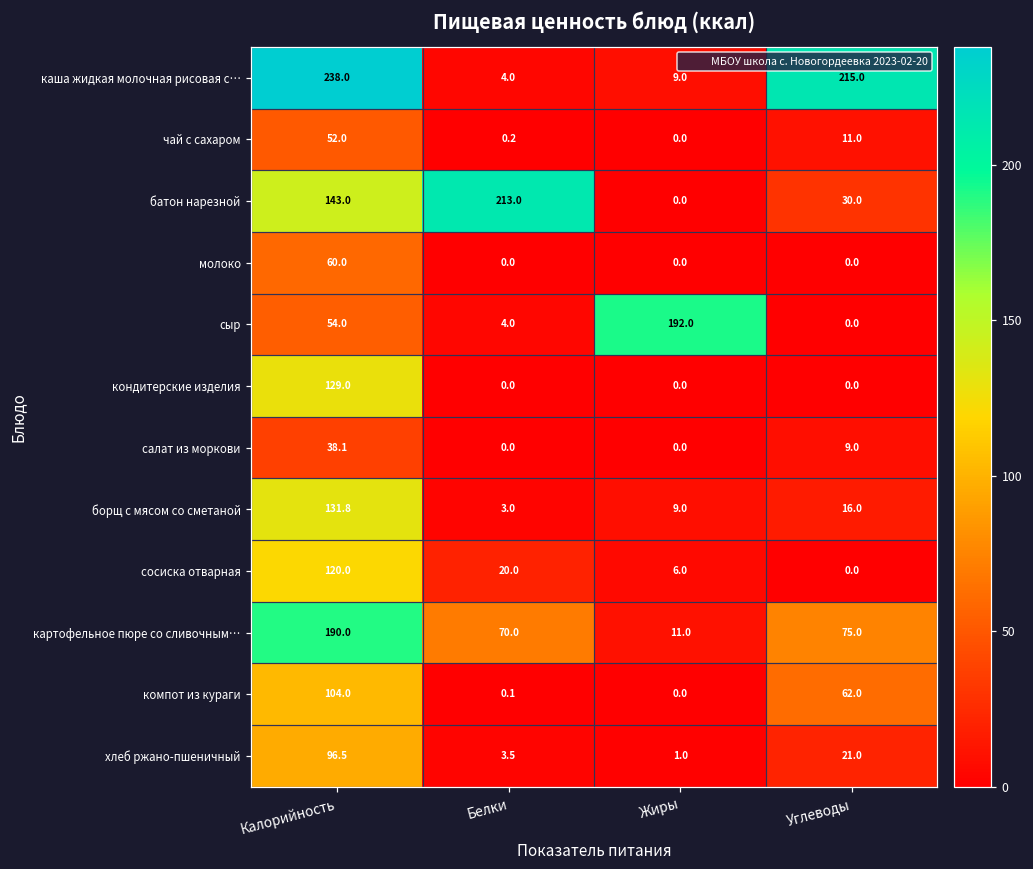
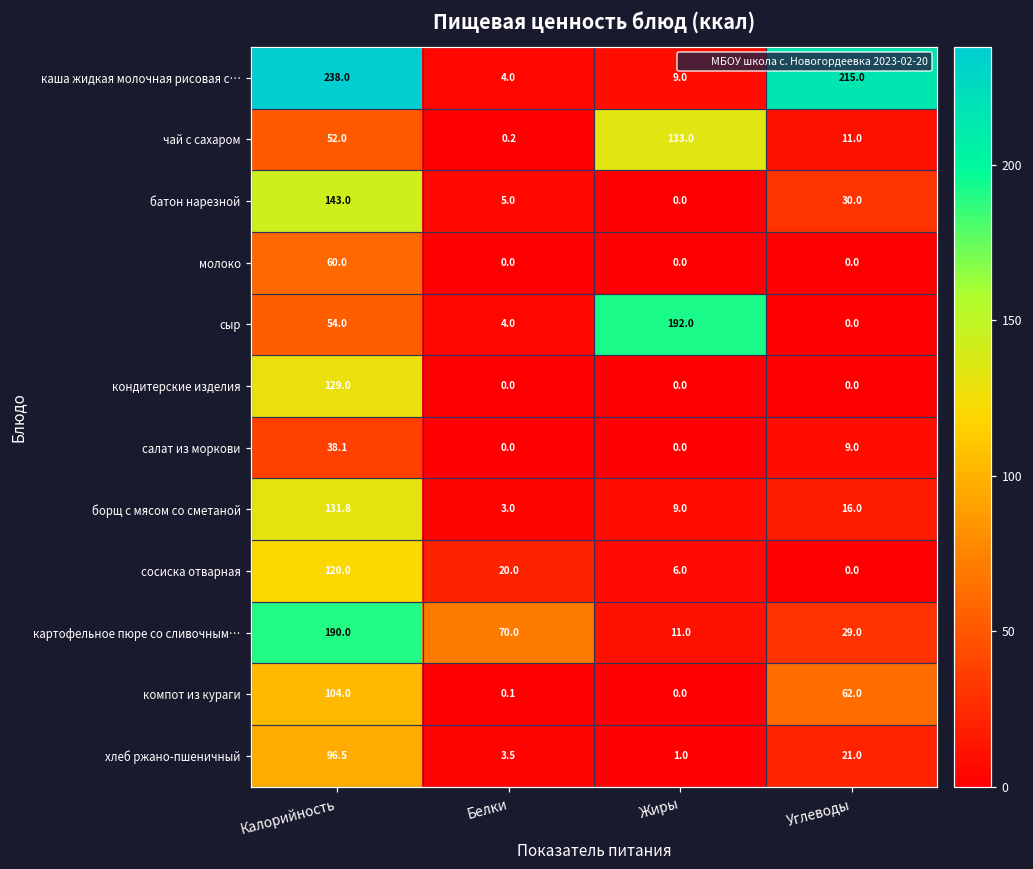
чай с сахаром, Жиры: 0.0 -> 133.0
батон нарезной, Белки: 213.0 -> 5.0
картофельное пюре со сливочным…, Углеводы: 75.0 -> 29.0
